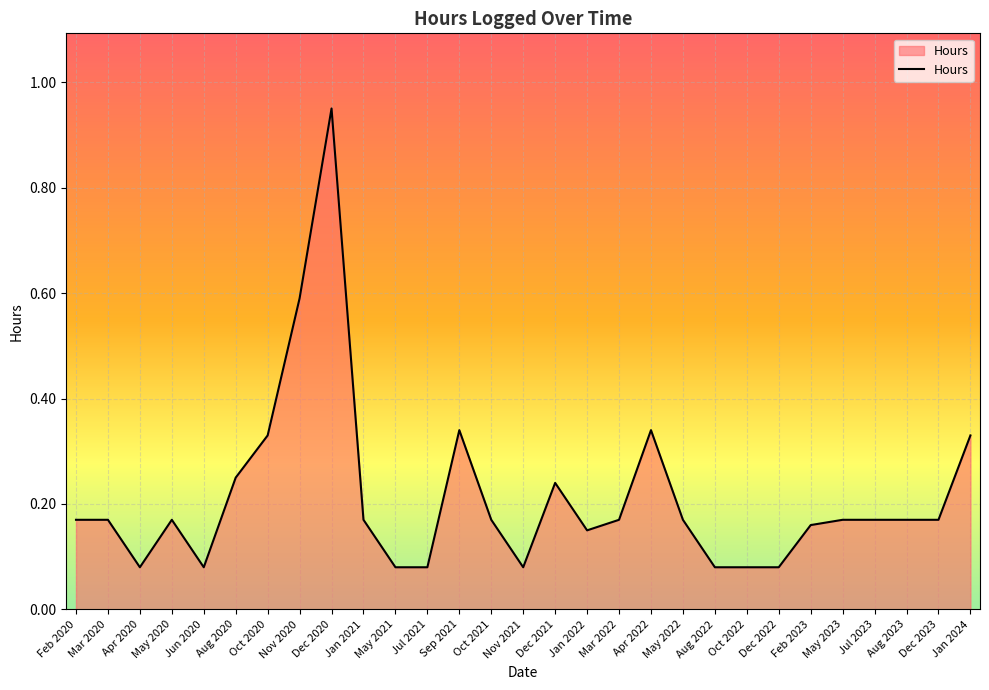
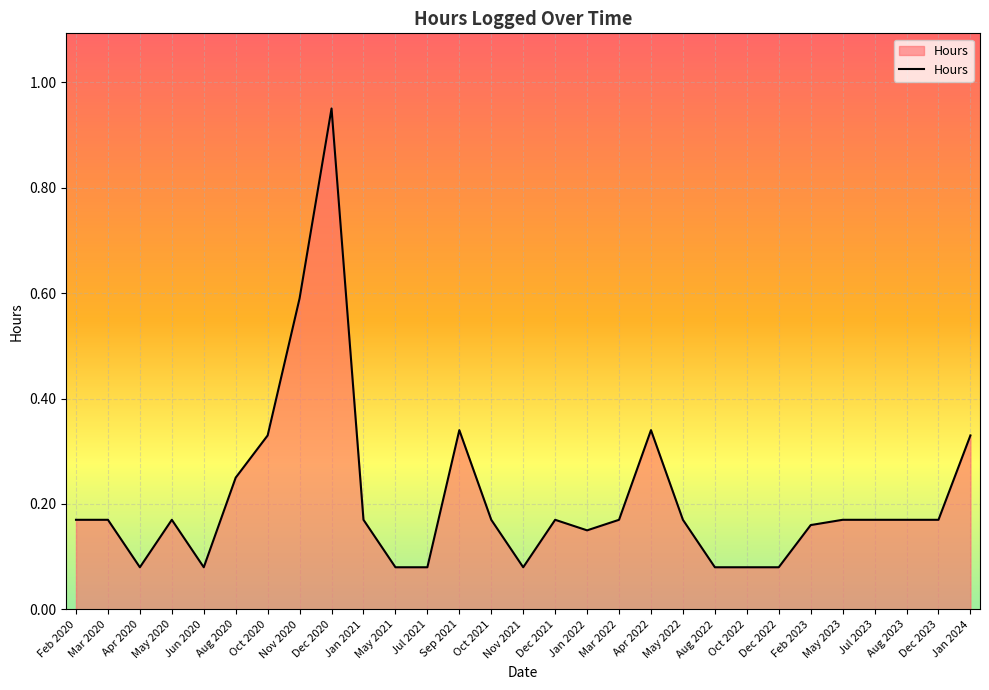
Dec 2021: 0.24 -> 0.17
